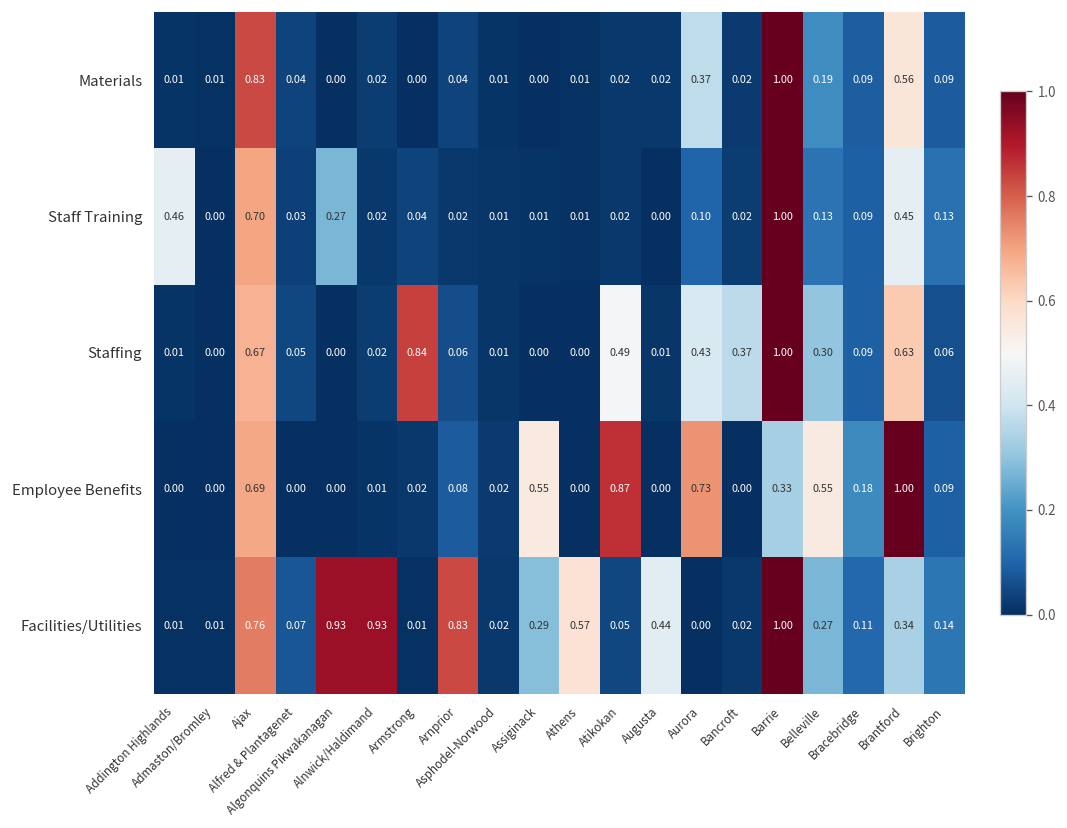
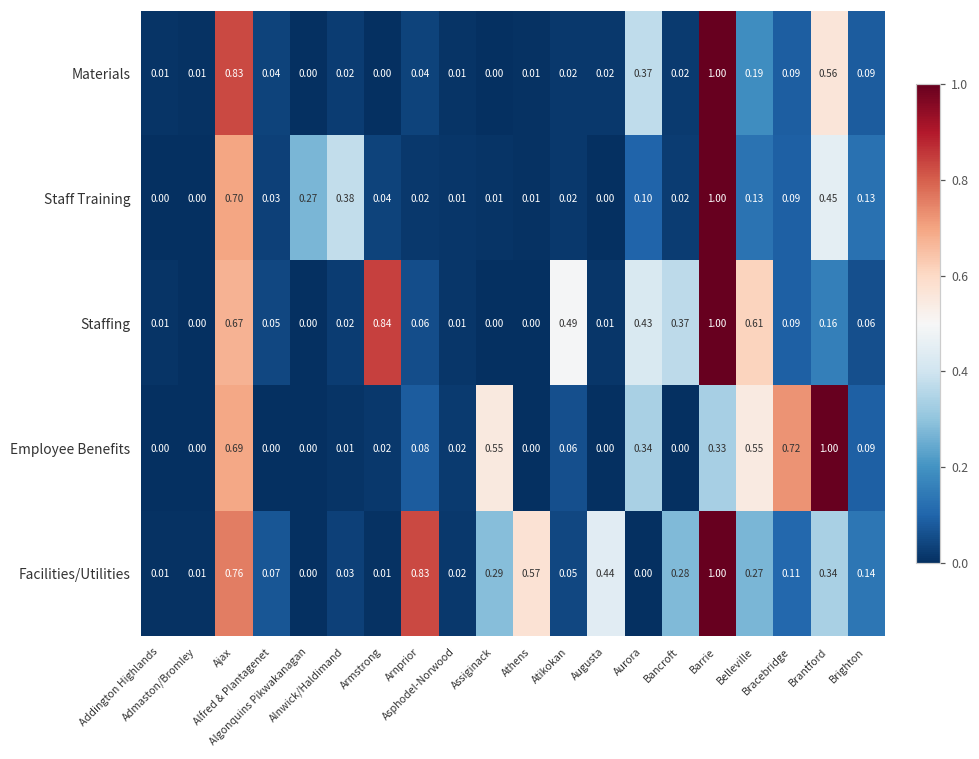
Staff Training, Addington Highlands: 0.46 -> 0.00
Staff Training, Alnwick/Haldimand: 0.02 -> 0.38
Staffing, Belleville: 0.30 -> 0.61
Staffing, Brantford: 0.63 -> 0.16
Employee Benefits, Atikokan: 0.87 -> 0.06
Employee Benefits, Aurora: 0.73 -> 0.34
Employee Benefits, Bracebridge: 0.18 -> 0.72
Facilities/Utilities, Algonquins Pikwakanagan: 0.93 -> 0.00
Facilities/Utilities, Alnwick/Haldimand: 0.93 -> 0.03
Facilities/Utilities, Bancroft: 0.02 -> 0.28
